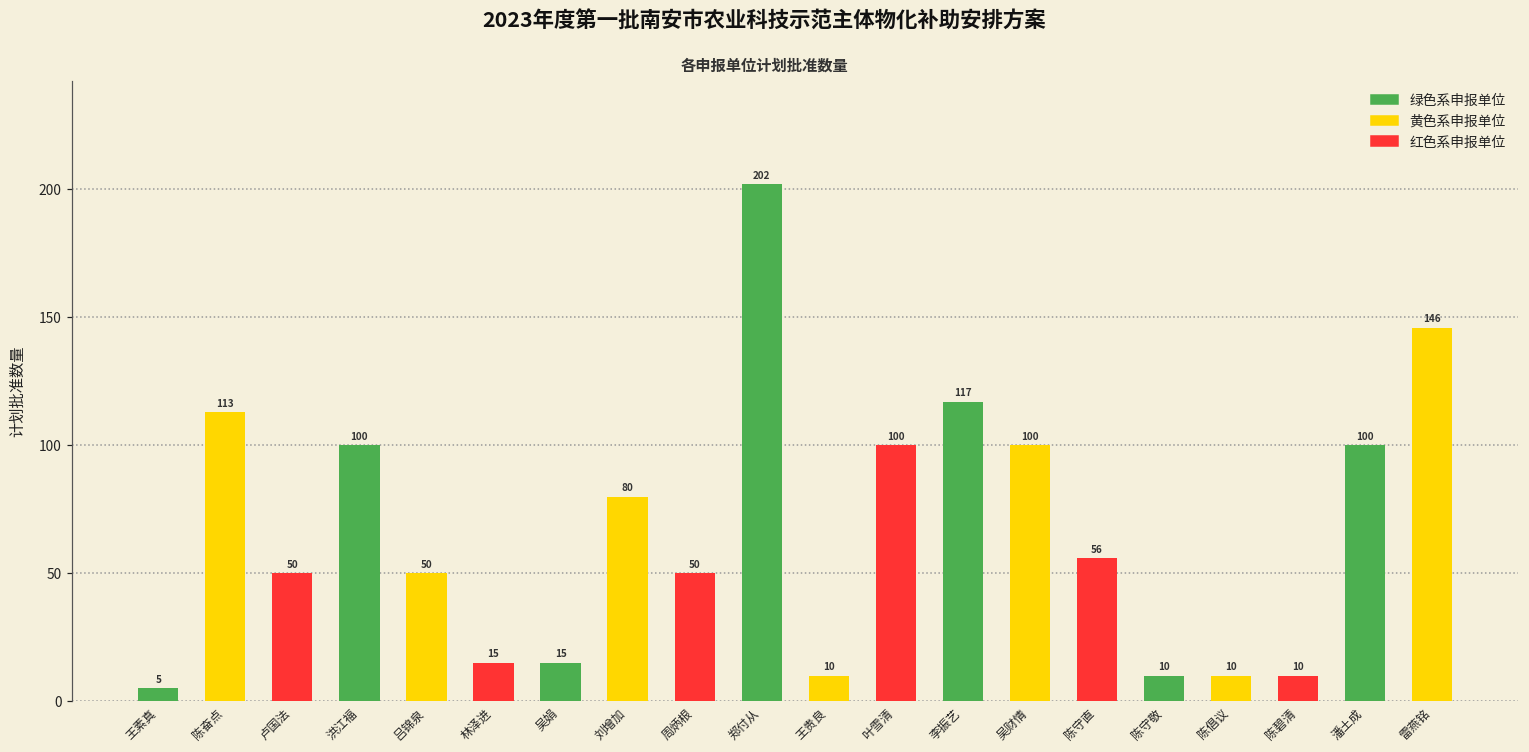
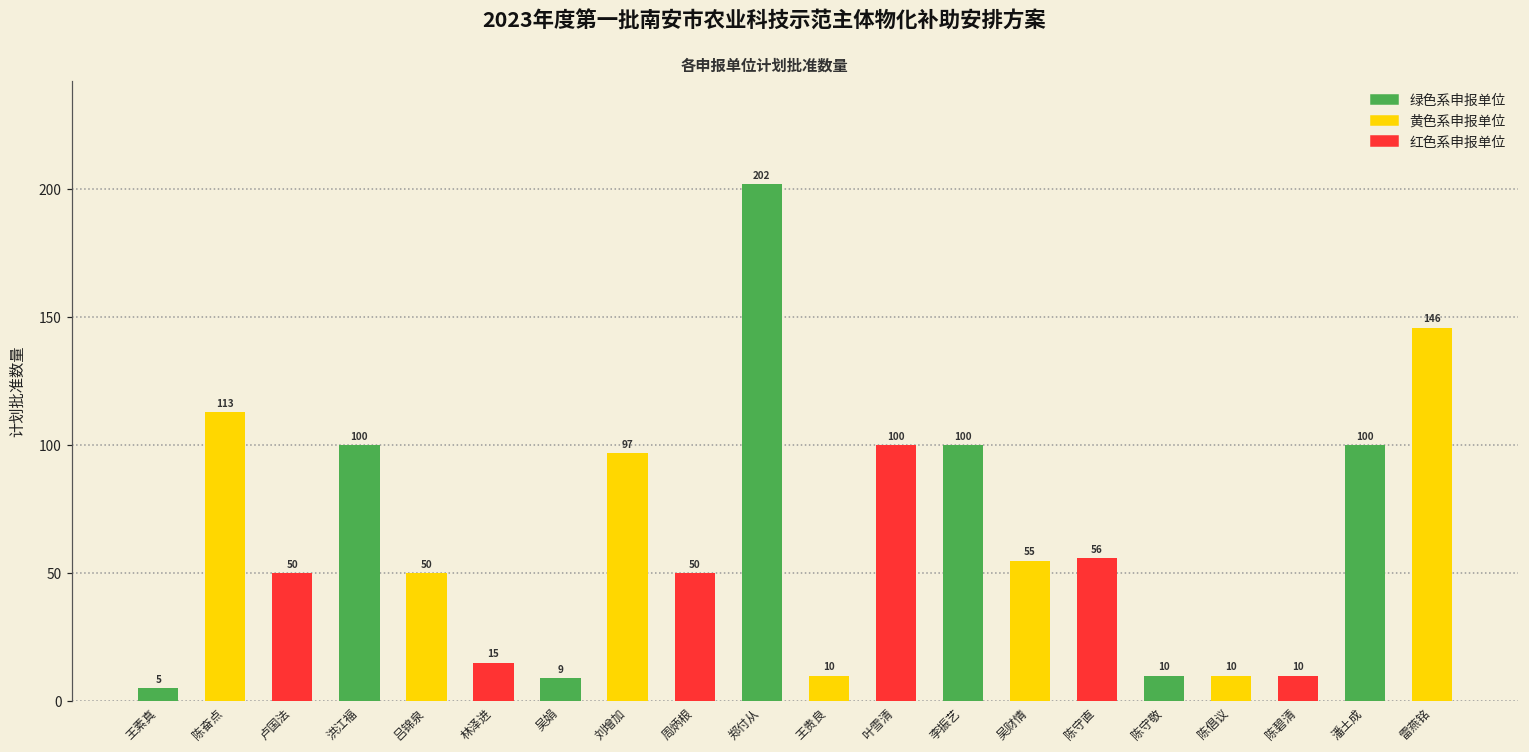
吴娟: 15 -> 9
刘增加: 80 -> 97
李振艺: 117 -> 100
吴财情: 100 -> 55
